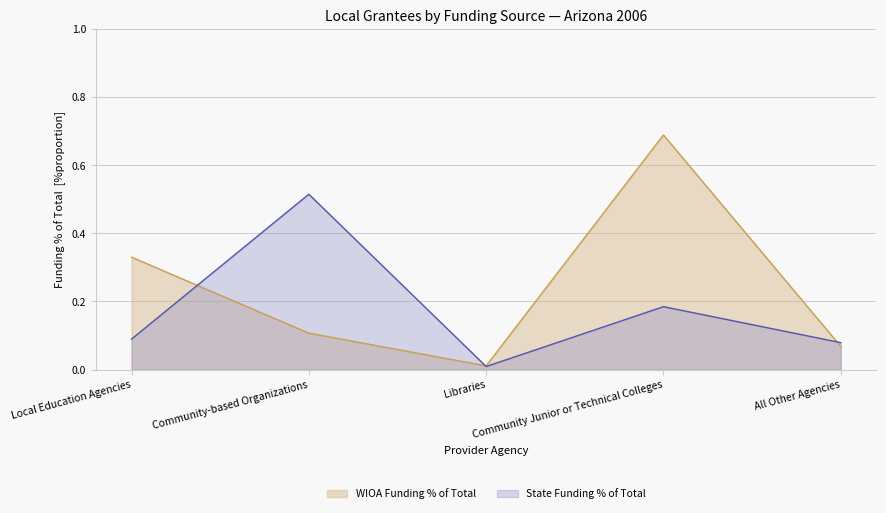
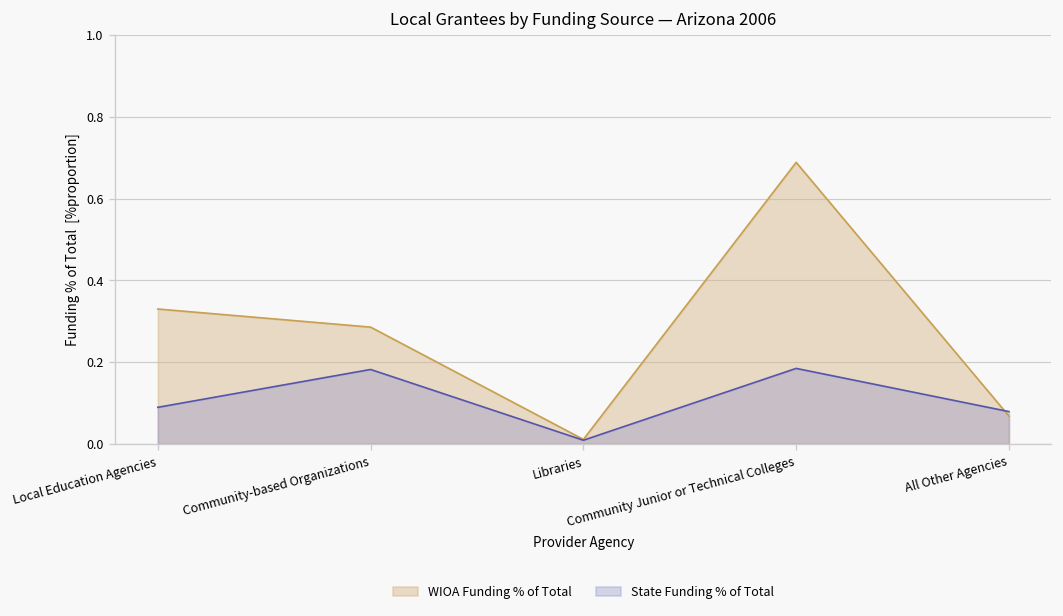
WIOA Funding % of Total, Community-based Organizations: 0.11 -> 0.29
State Funding % of Total, Community-based Organizations: 0.51 -> 0.18
